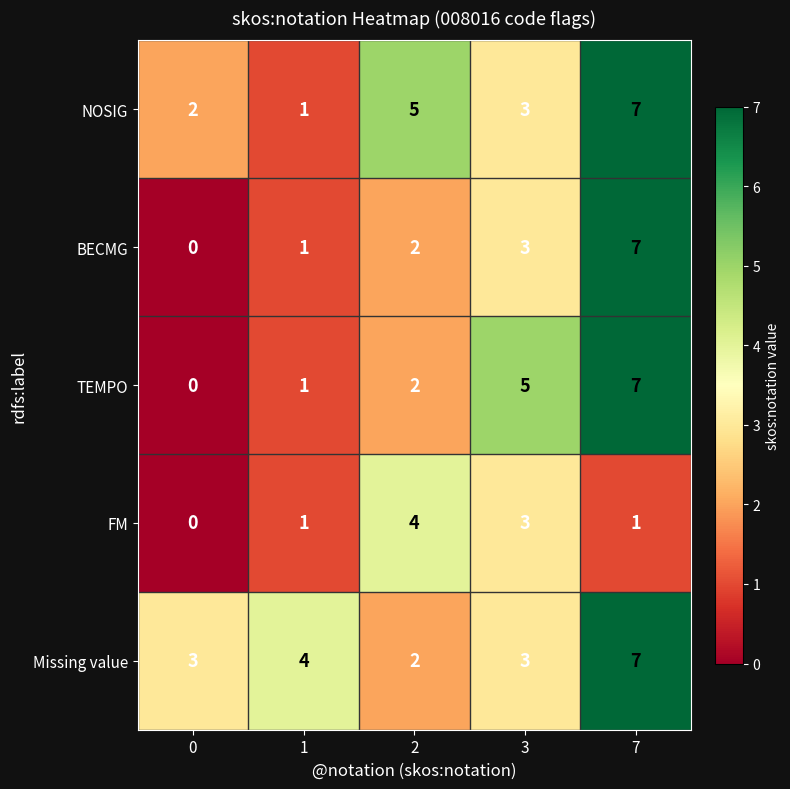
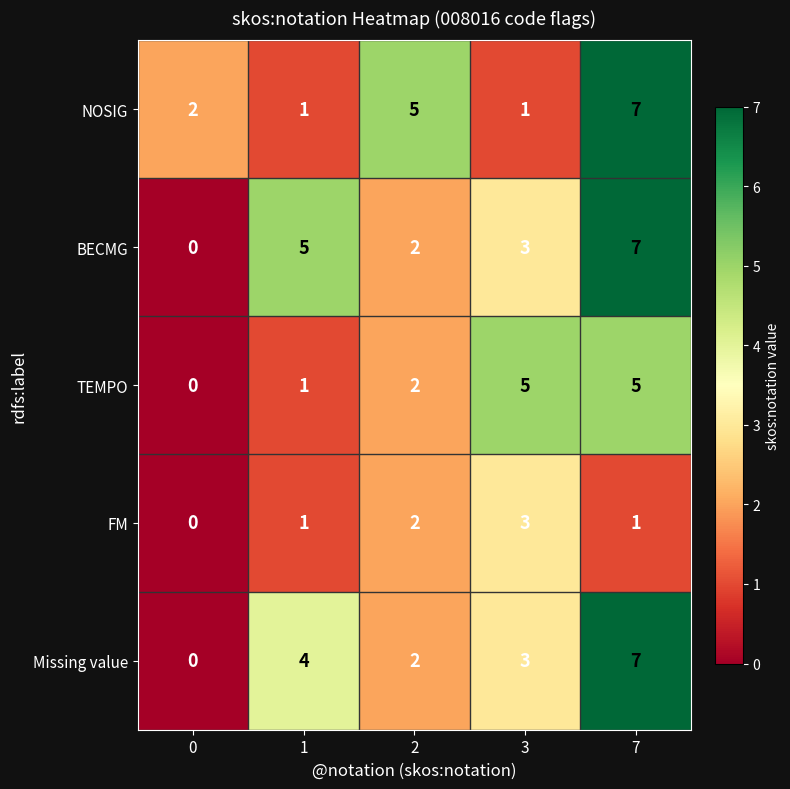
NOSIG, 3: 3 -> 1
BECMG, 1: 1 -> 5
TEMPO, 7: 7 -> 5
FM, 2: 4 -> 2
Missing value, 0: 3 -> 0
